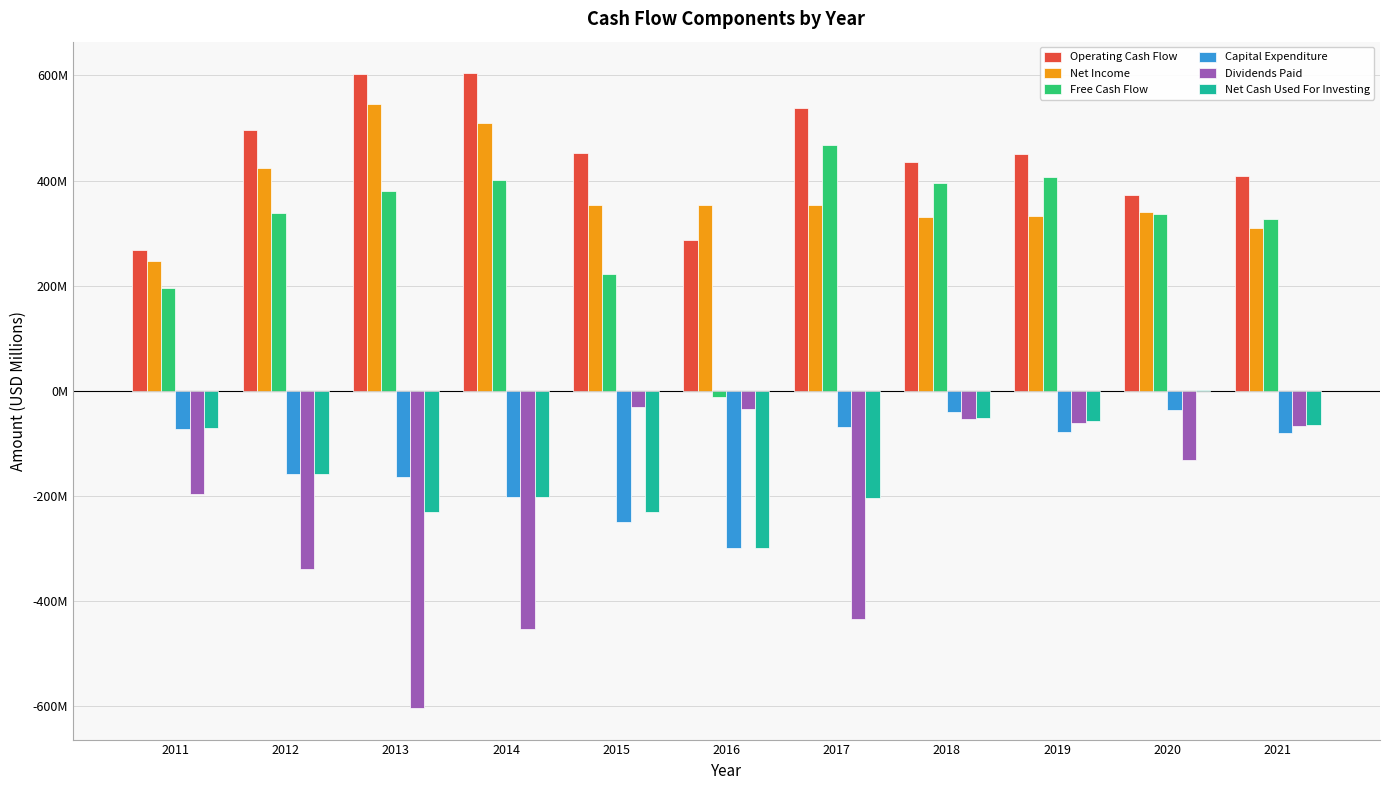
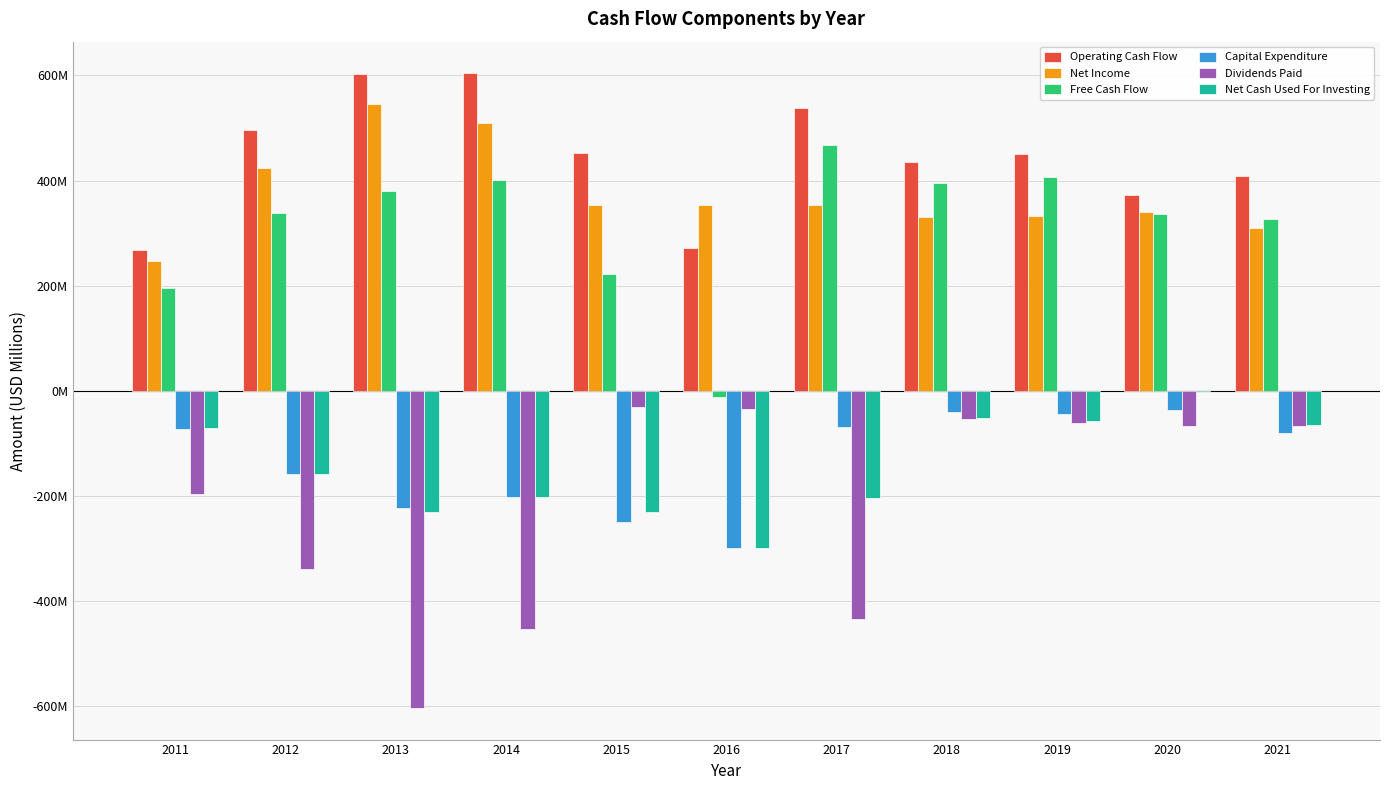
Capital Expenditure, 2013: -160000000 -> -220000000
Operating Cash Flow, 2016: 290000000 -> 270000000
Capital Expenditure, 2019: -80000000 -> -40000000
Dividends Paid, 2020: -130000000 -> -70000000
